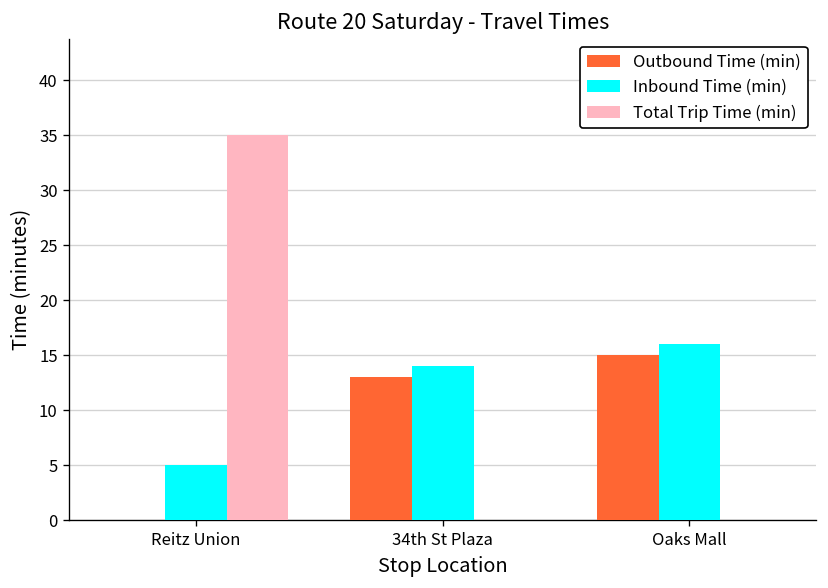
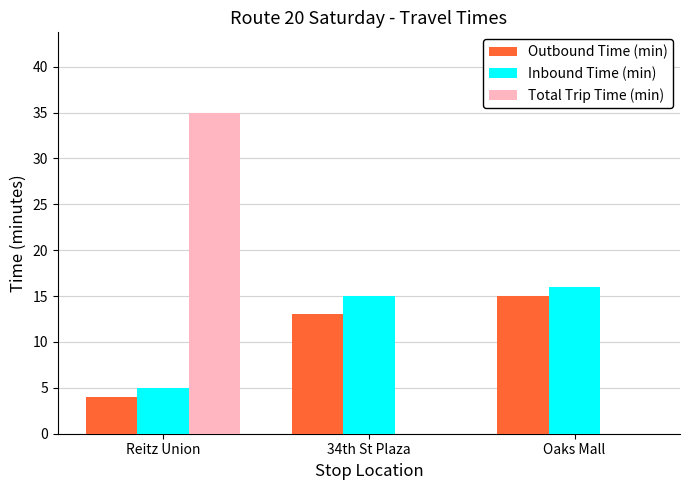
Outbound Time (min), Reitz Union: 0 -> 4
Inbound Time (min), 34th St Plaza: 14 -> 15
